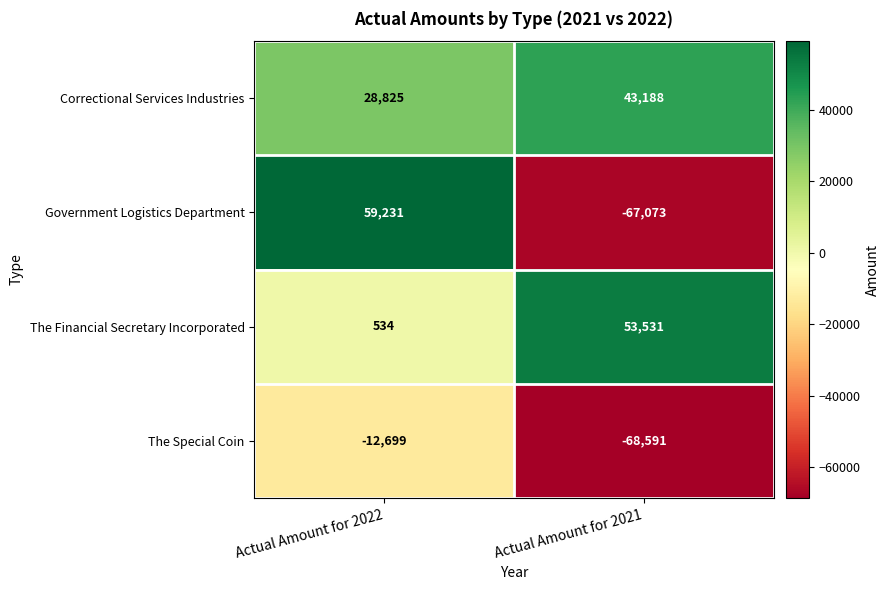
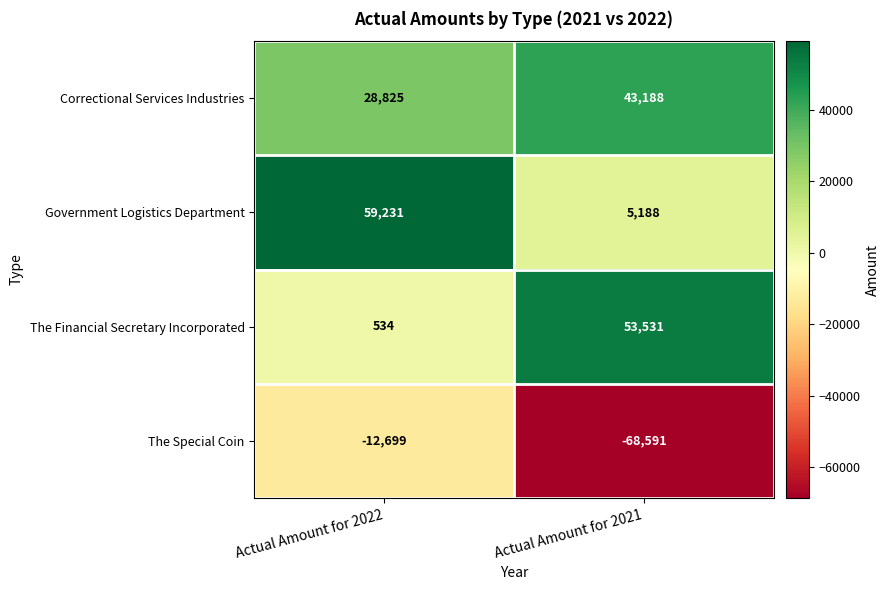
Government Logistics Department, Actual Amount for 2021: -67,073 -> 5,188
